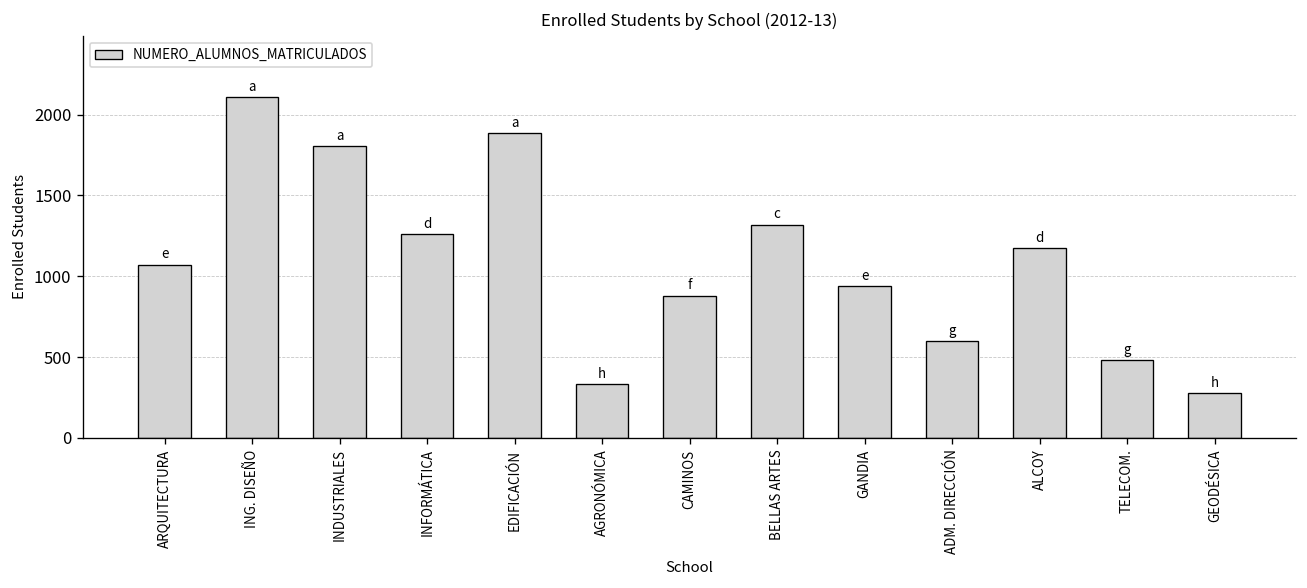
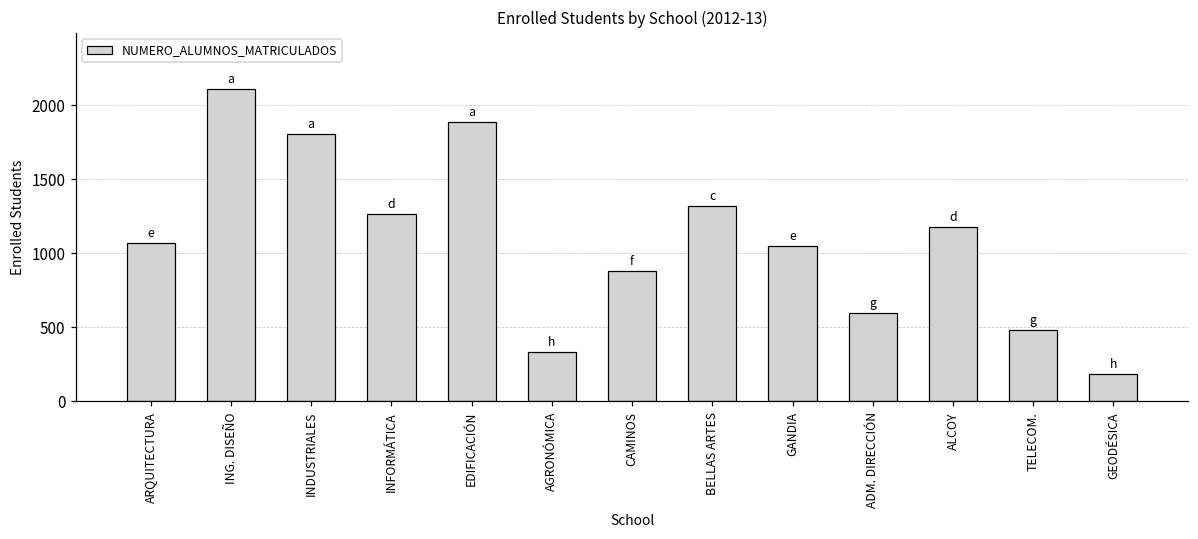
GANDIA: 940 -> 1050
GEODÉSICA: 280 -> 180
